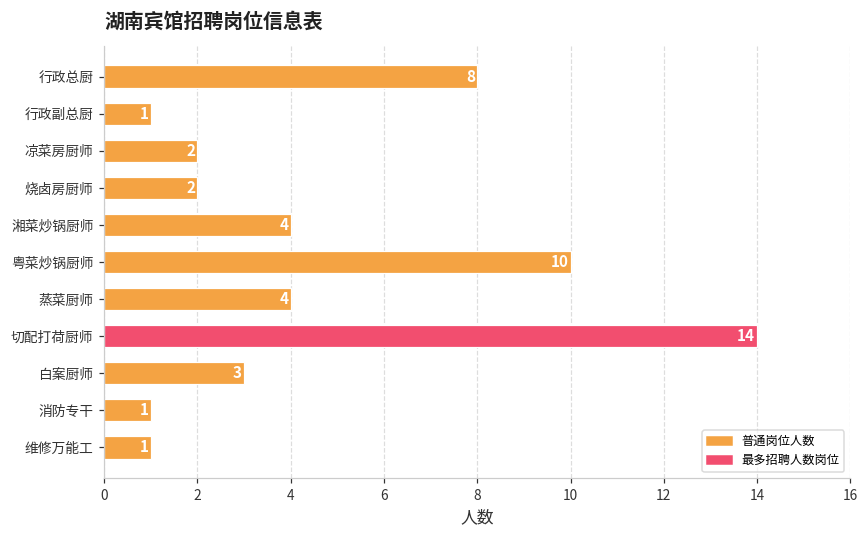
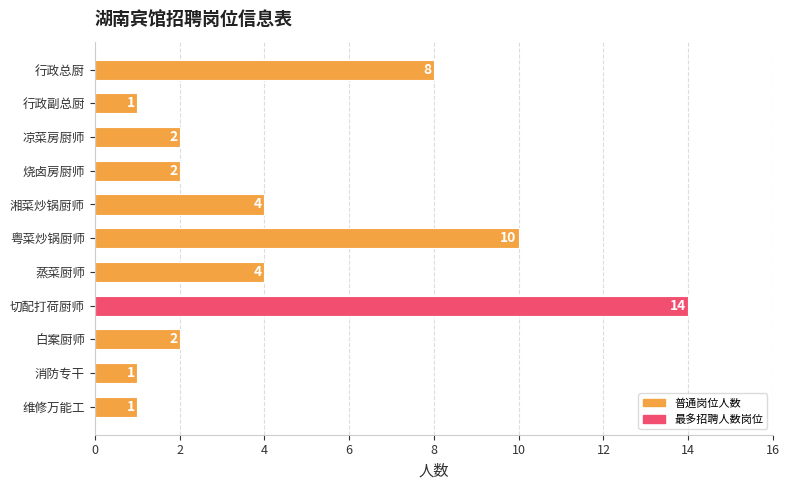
白案厨师: 3 -> 2
